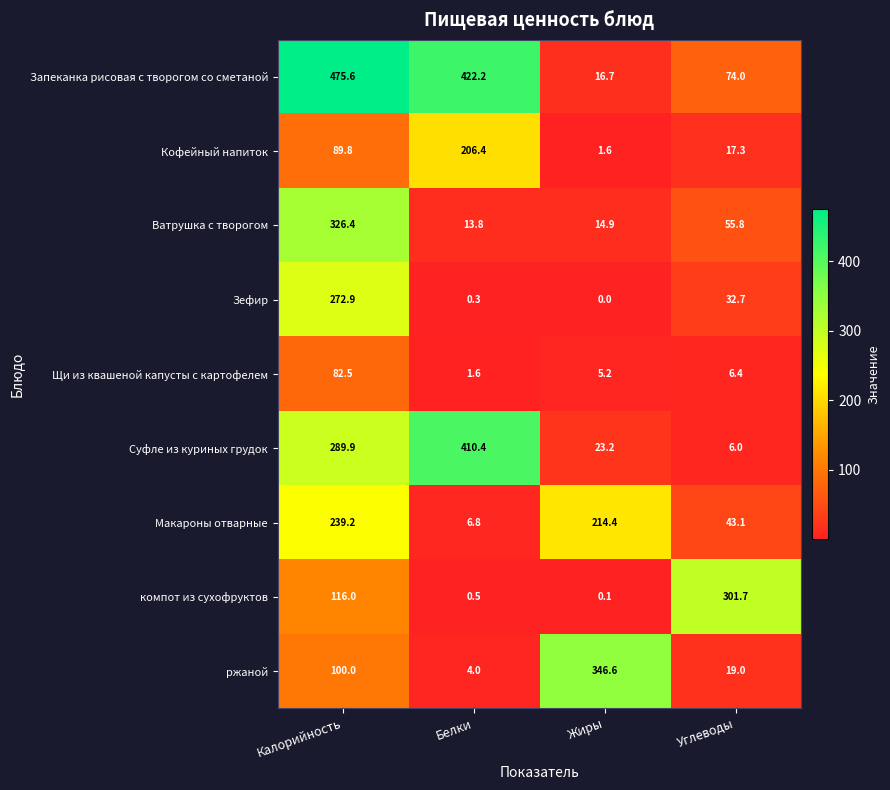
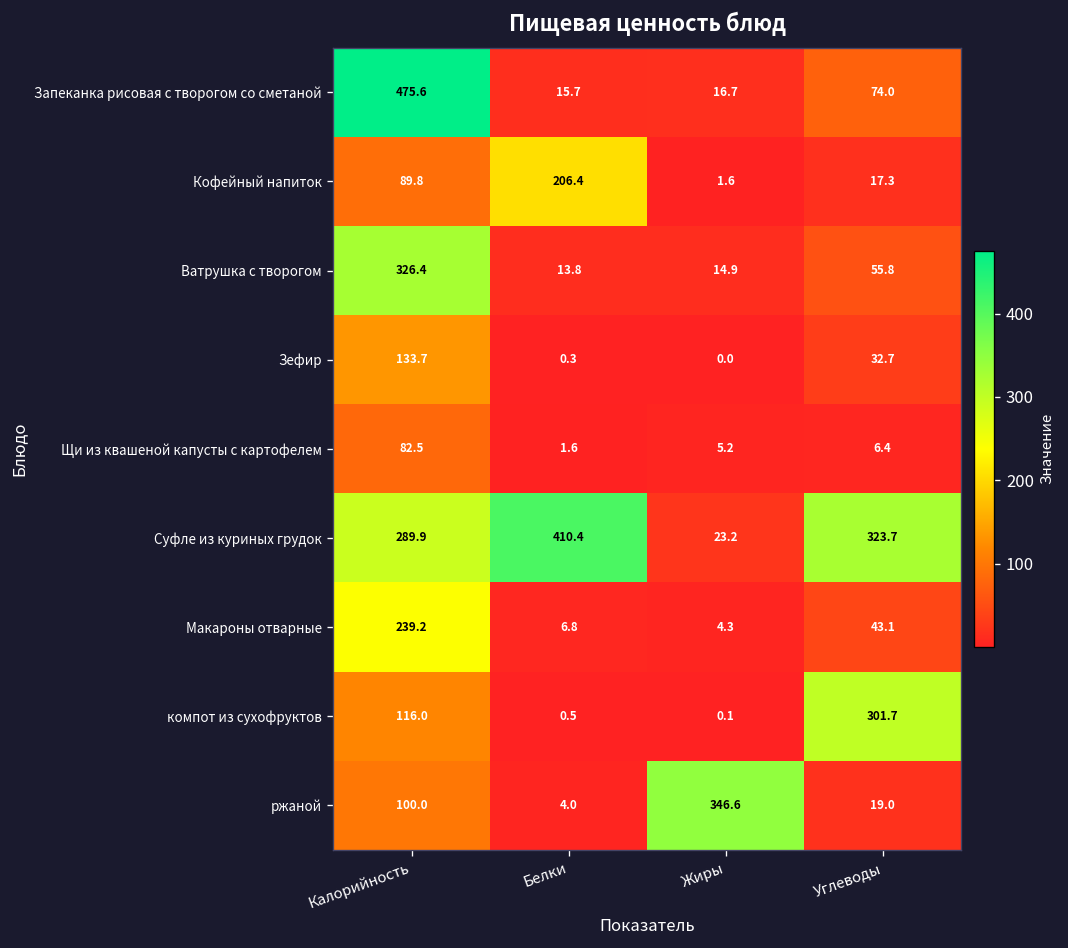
Запеканка рисовая с творогом со сметаной, Белки: 422.2 -> 15.7
Зефир, Калорийность: 272.9 -> 133.7
Суфле из куриных грудок, Углеводы: 6.0 -> 323.7
Макароны отварные, Жиры: 214.4 -> 4.3
